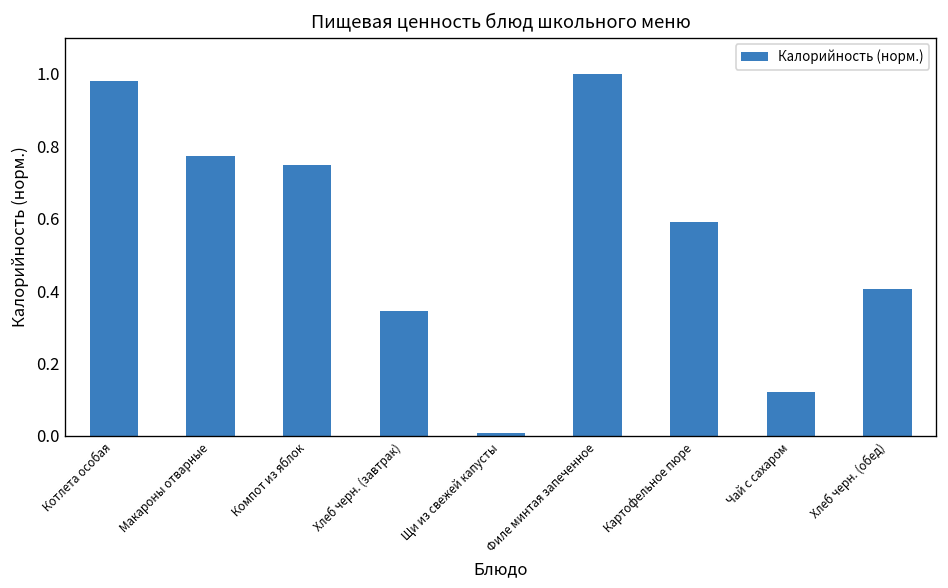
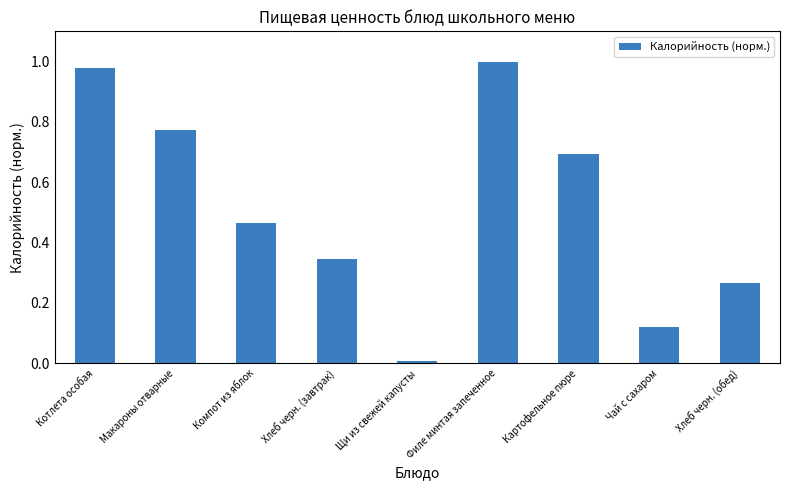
Компот из яблок: 0.75 -> 0.47
Картофельное пюре: 0.59 -> 0.69
Хлеб черн. (обед): 0.40 -> 0.27
